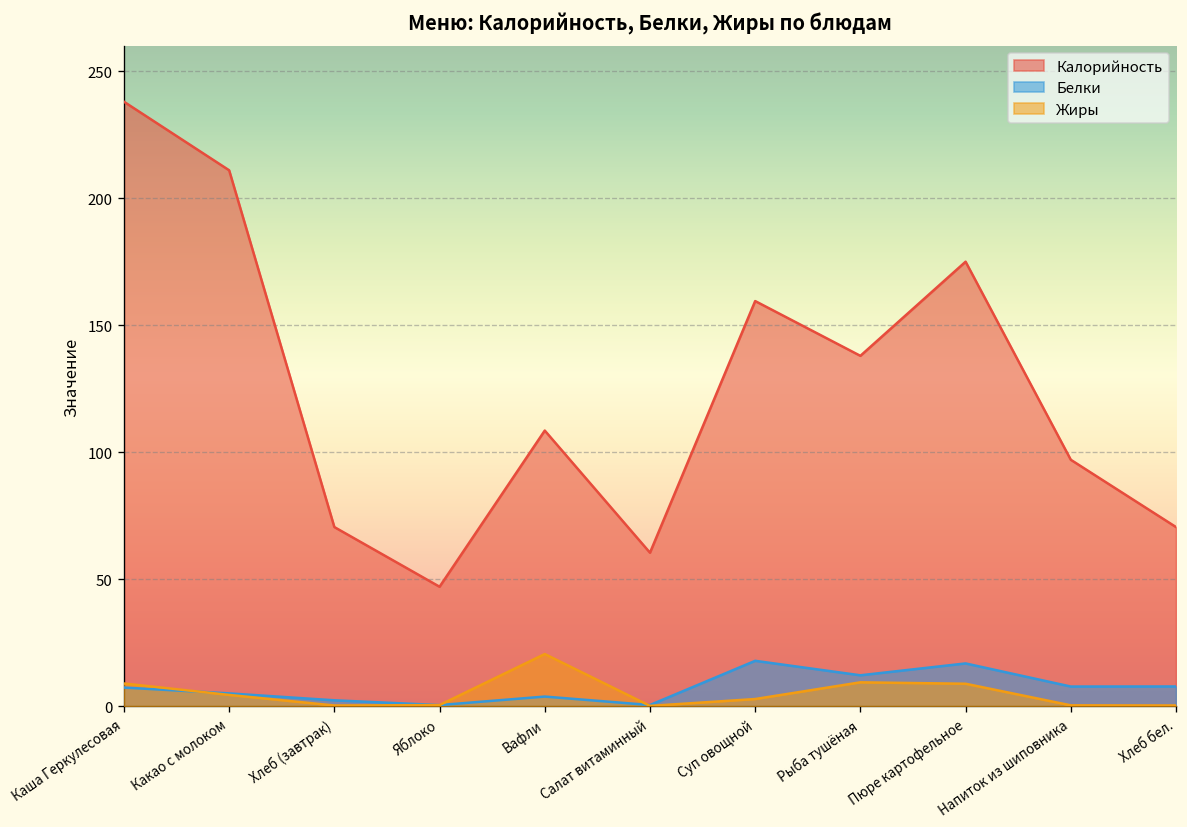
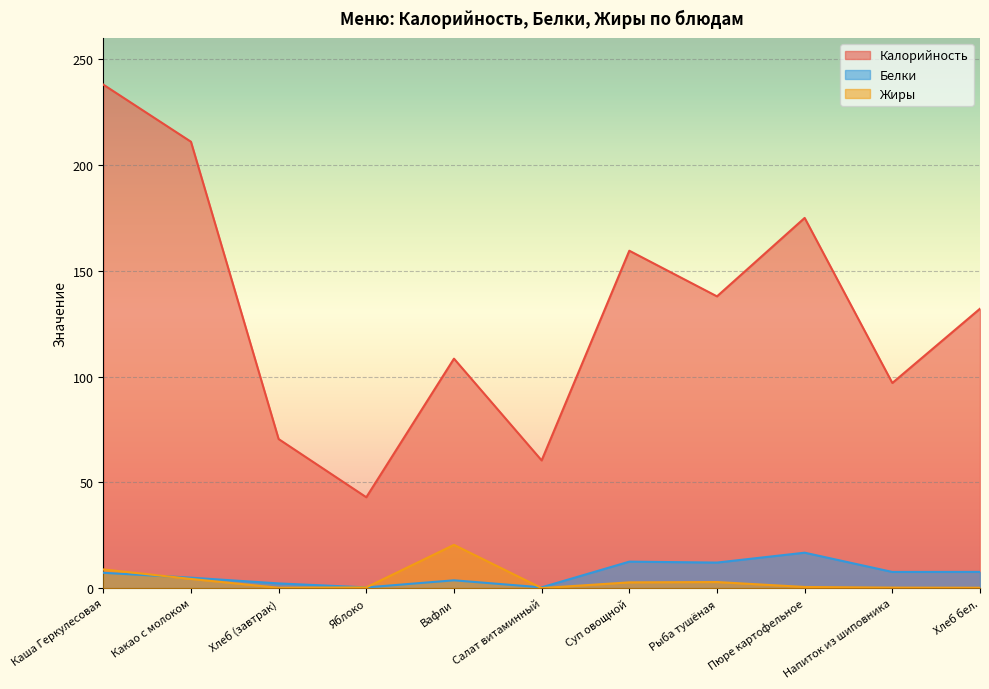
Калорийность, Яблоко: 47 -> 43
Белки, Суп овощной: 18 -> 13
Жиры, Рыба тушёная: 9 -> 3
Жиры, Пюре картофельное: 9 -> 1
Калорийность, Хлеб бел.: 71 -> 132
